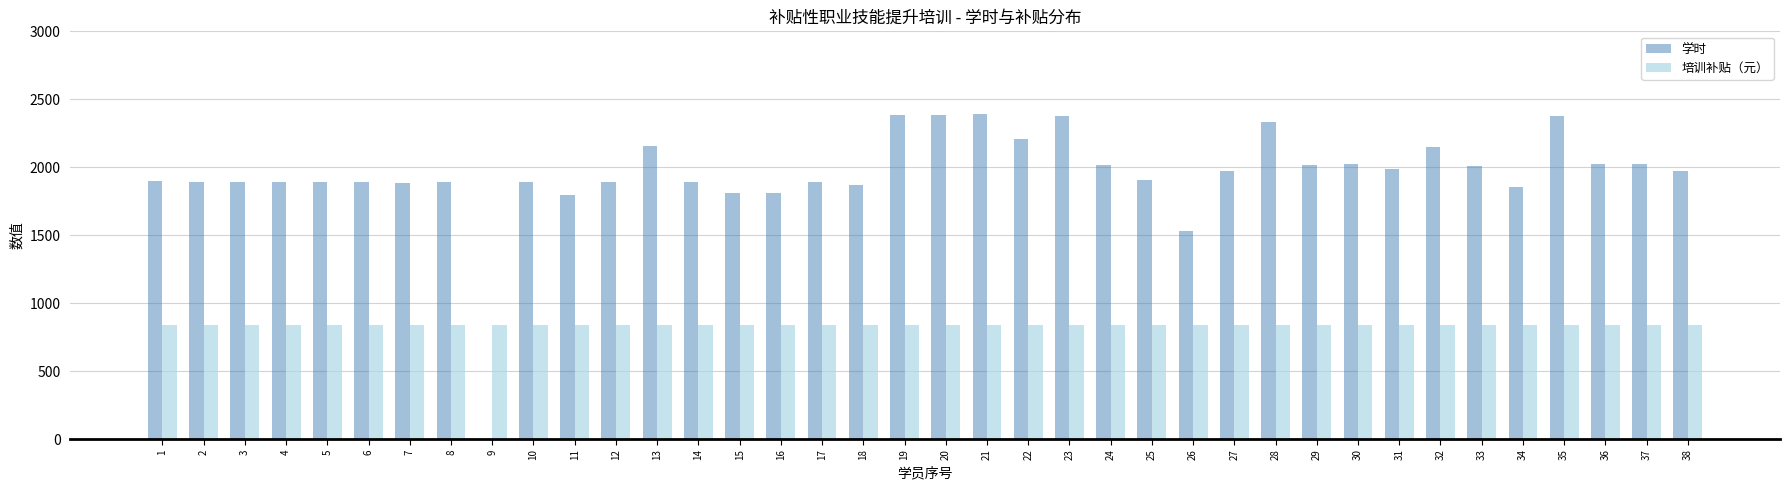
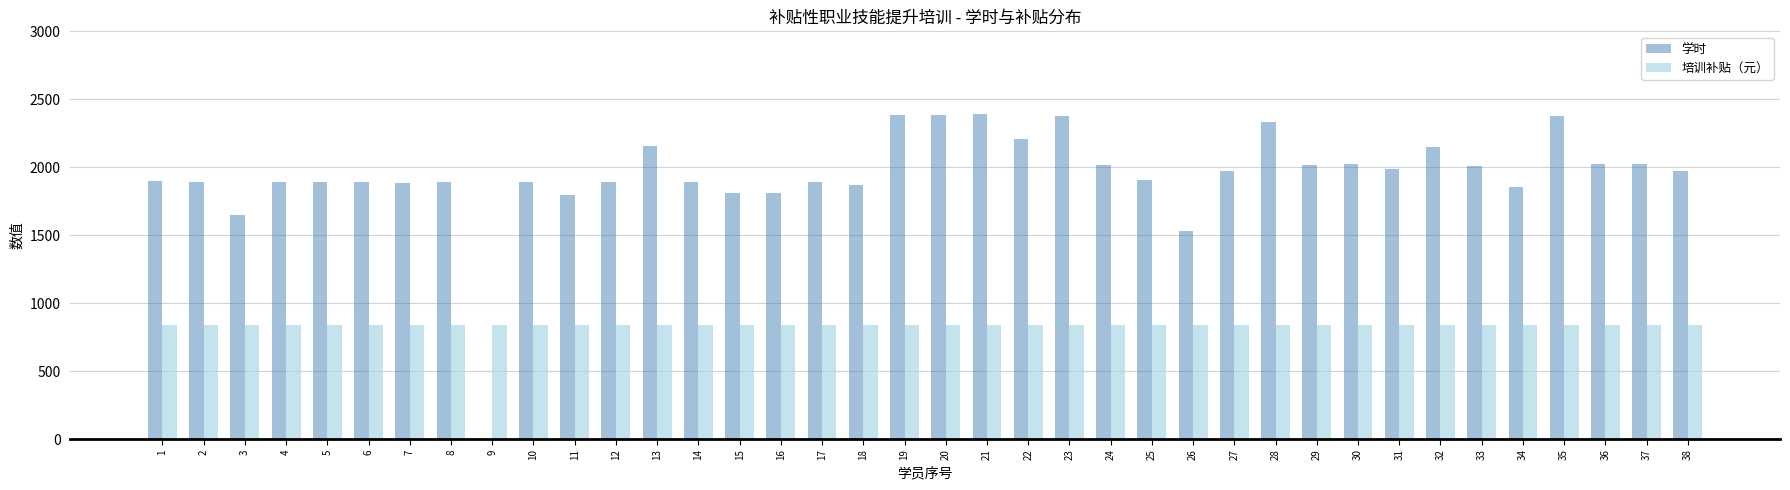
学时, 3: 1890 -> 1650
